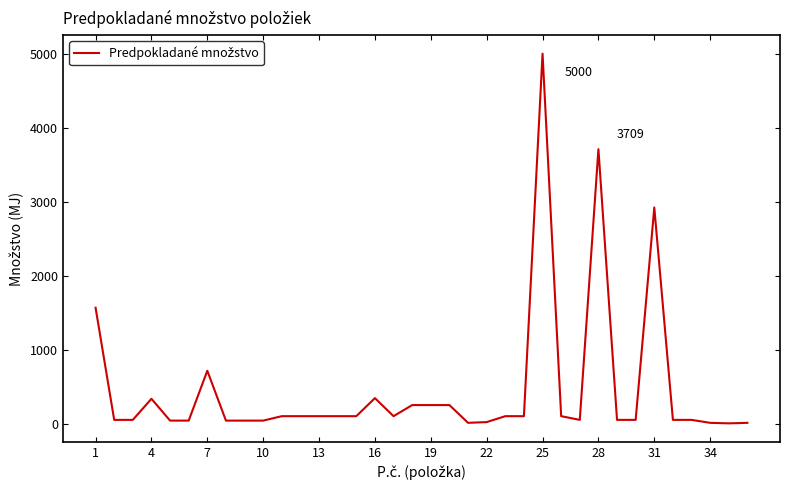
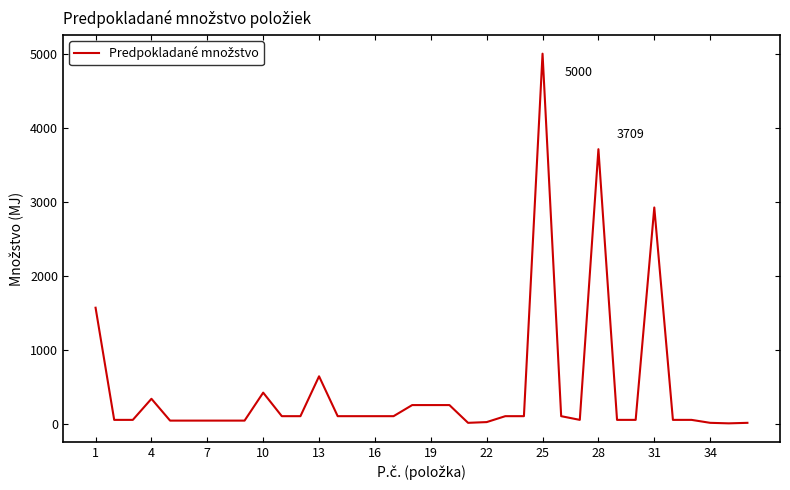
7: 700 -> 0
10: 0 -> 400
13: 100 -> 600
16: 300 -> 100
